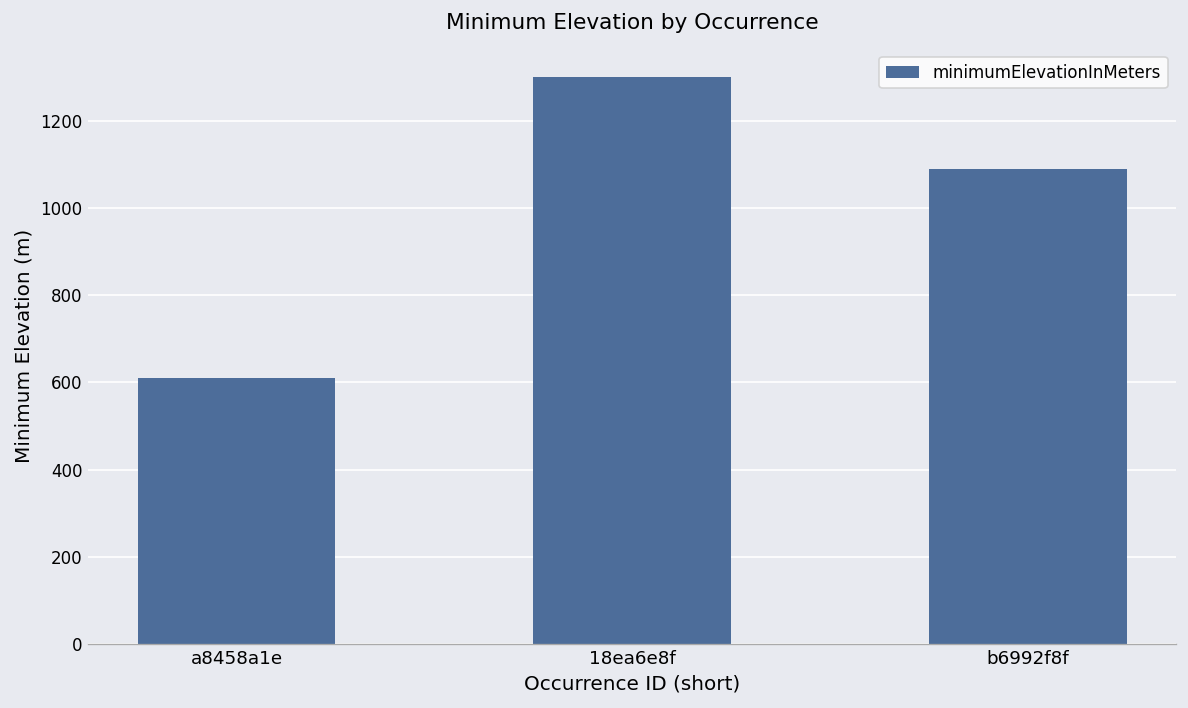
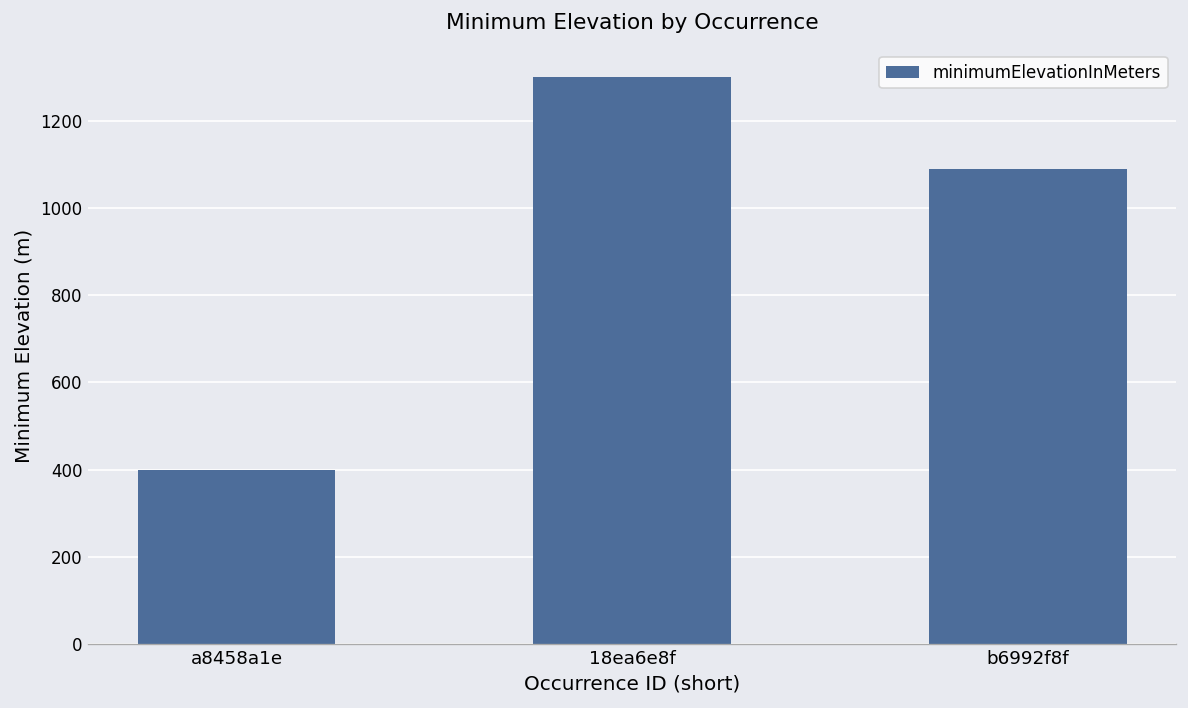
a8458a1e: 610 -> 400
